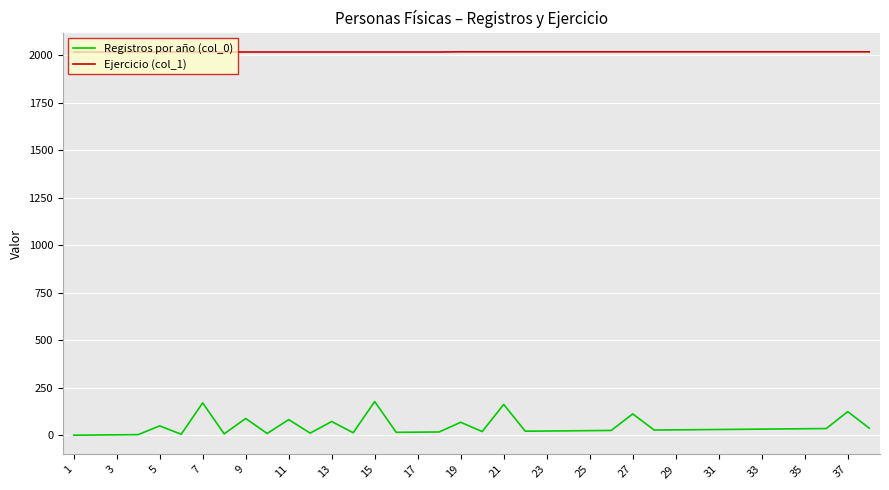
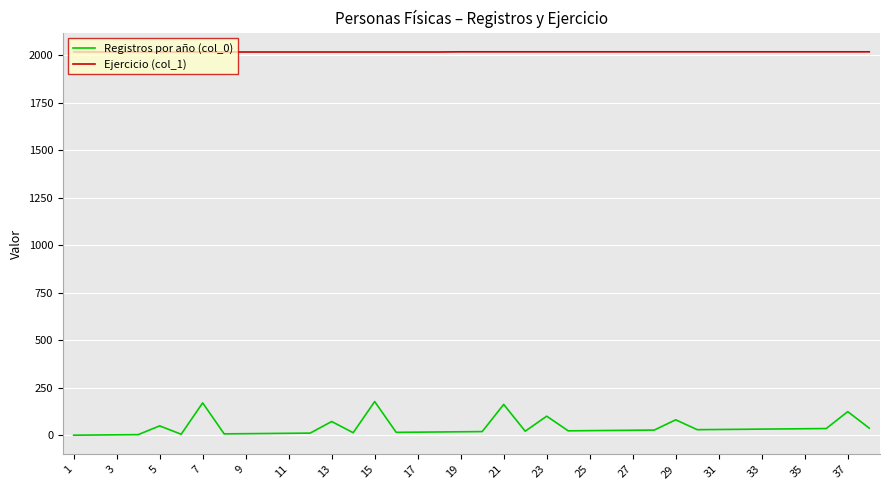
Registros por año (col_0), 9: 90 -> 10
Registros por año (col_0), 11: 80 -> 10
Registros por año (col_0), 19: 70 -> 20
Registros por año (col_0), 23: 20 -> 100
Registros por año (col_0), 27: 110 -> 30
Registros por año (col_0), 29: 30 -> 80
